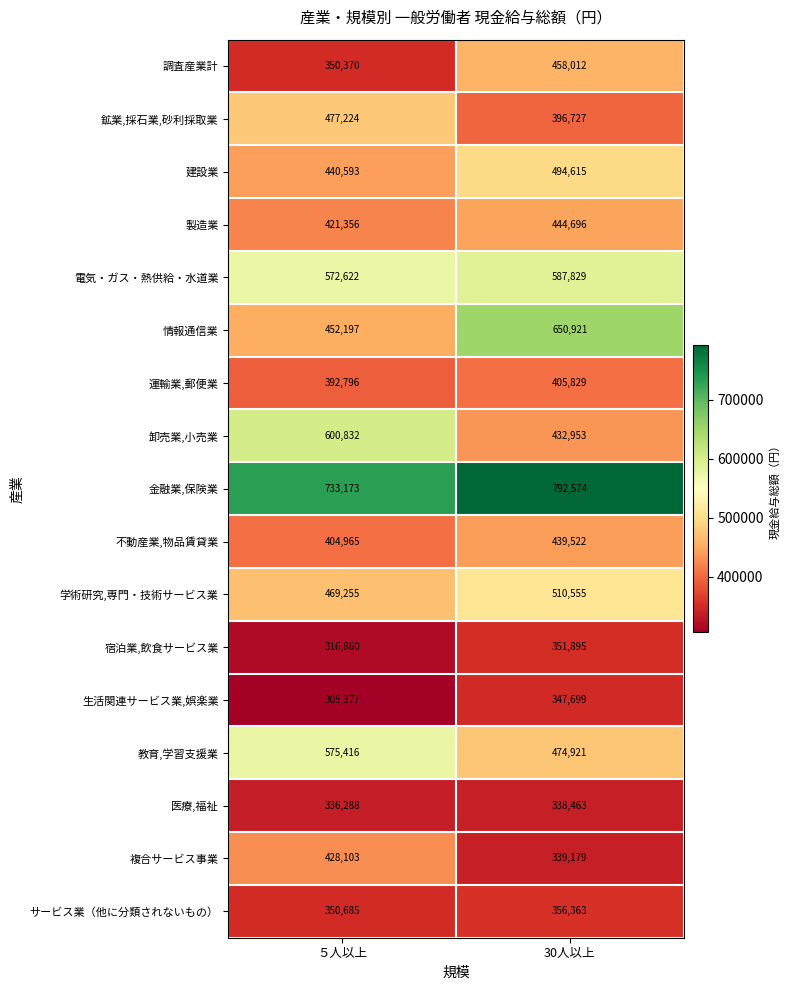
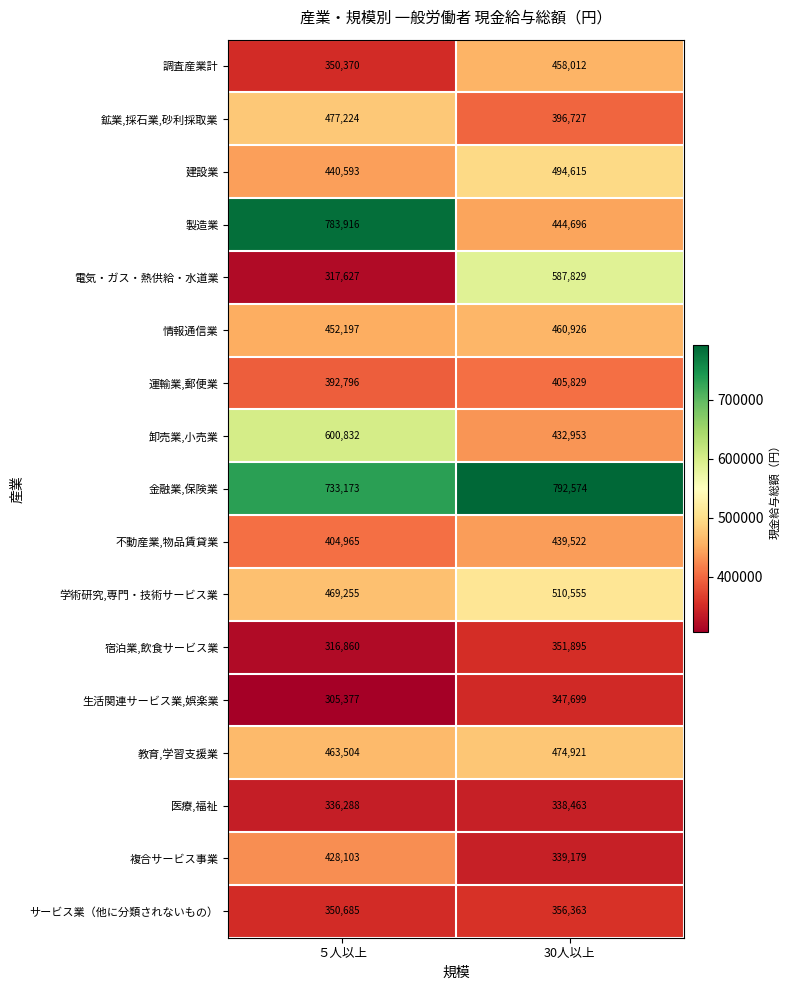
製造業, ５人以上: 421,356 -> 783,916
電気・ガス・熱供給・水道業, ５人以上: 572,622 -> 317,627
情報通信業, 30人以上: 650,921 -> 460,926
教育,学習支援業, ５人以上: 575,416 -> 463,504
